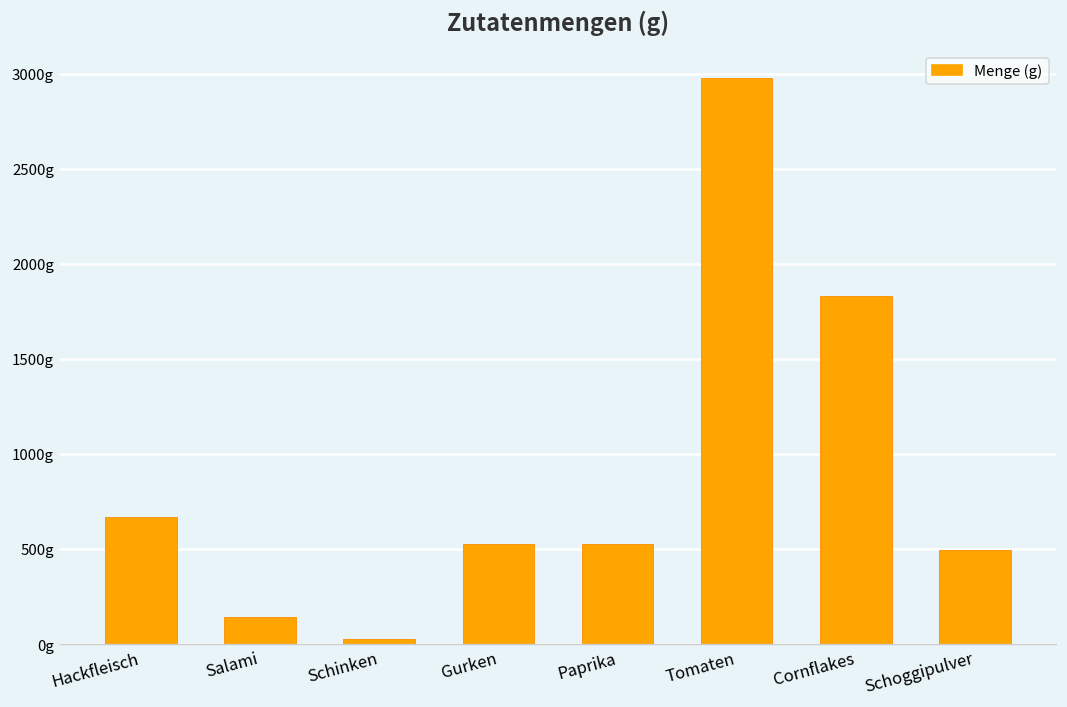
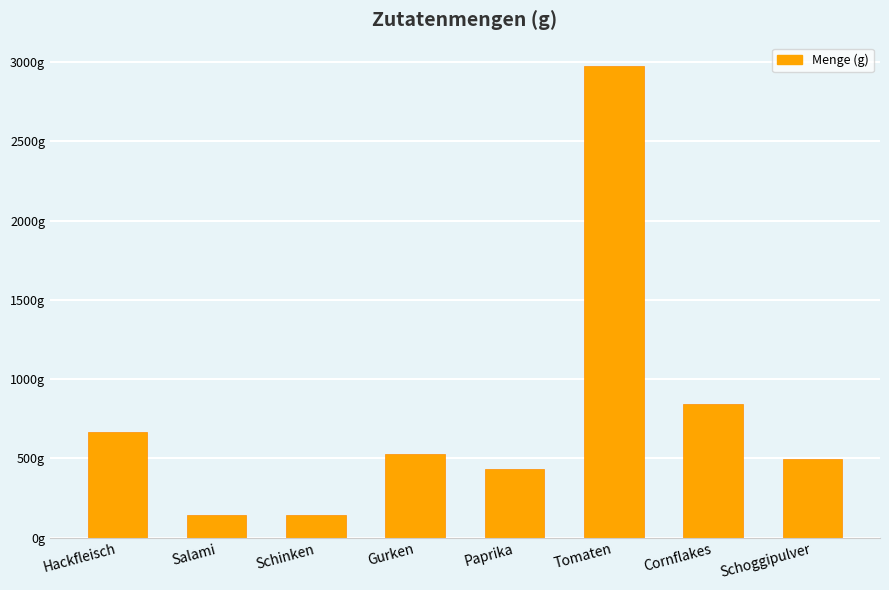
Schinken: 30g -> 140g
Paprika: 530g -> 430g
Cornflakes: 1830g -> 840g
